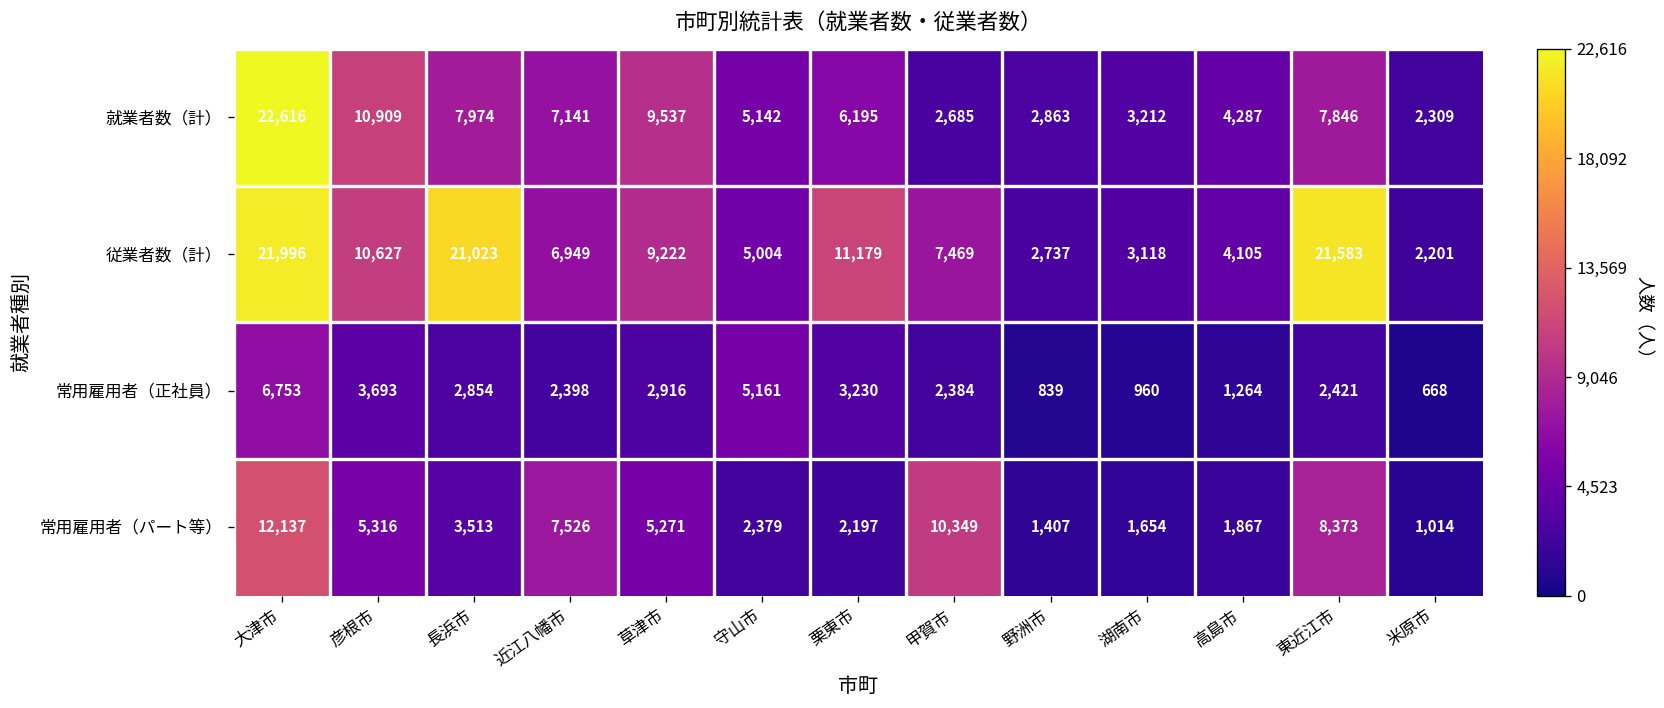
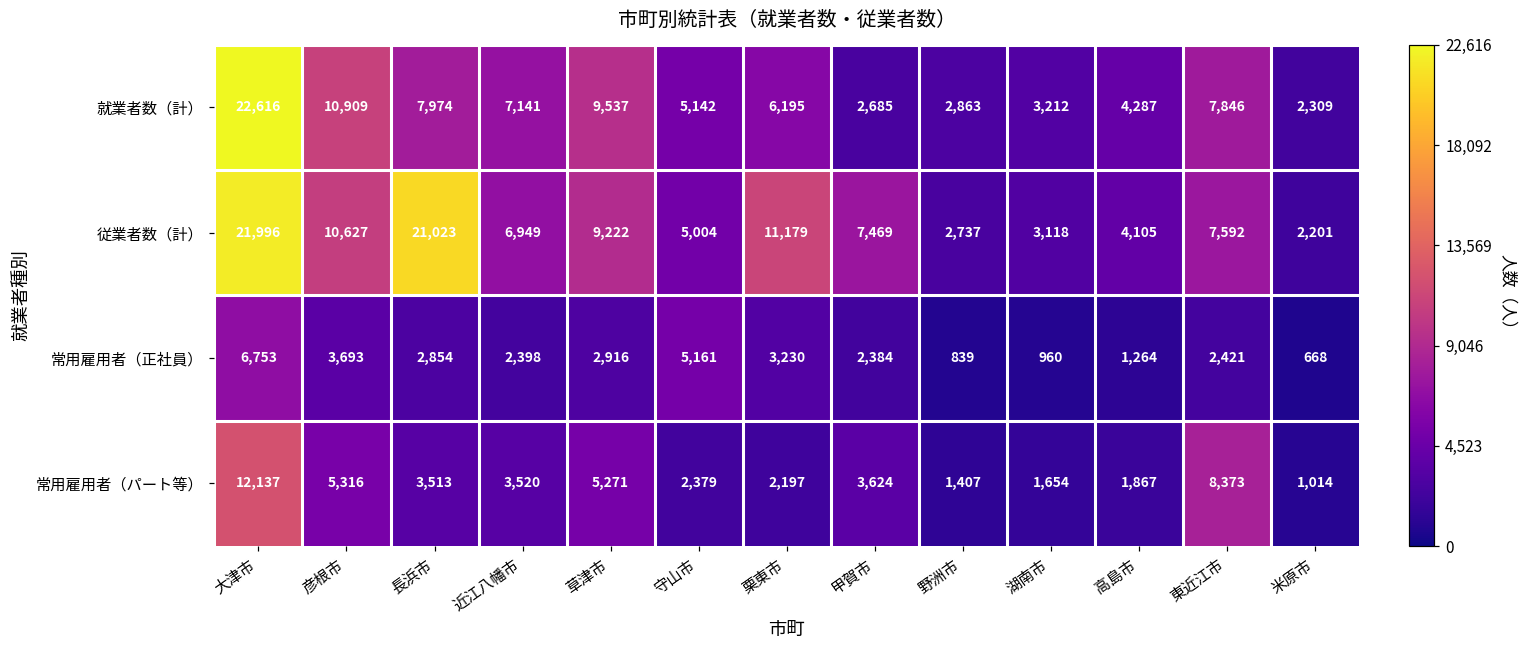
従業者数（計）, 東近江市: 21,583 -> 7,592
常用雇用者（パート等）, 近江八幡市: 7,526 -> 3,520
常用雇用者（パート等）, 甲賀市: 10,349 -> 3,624
